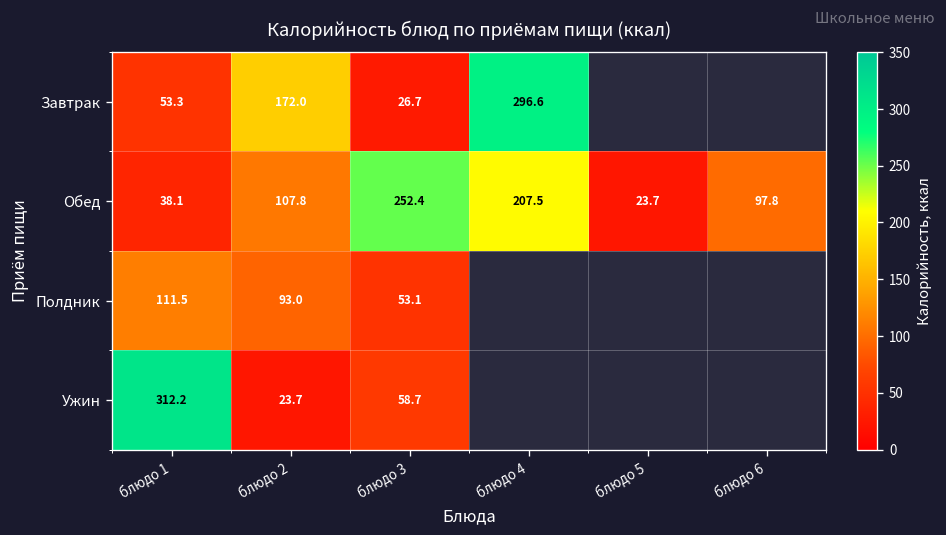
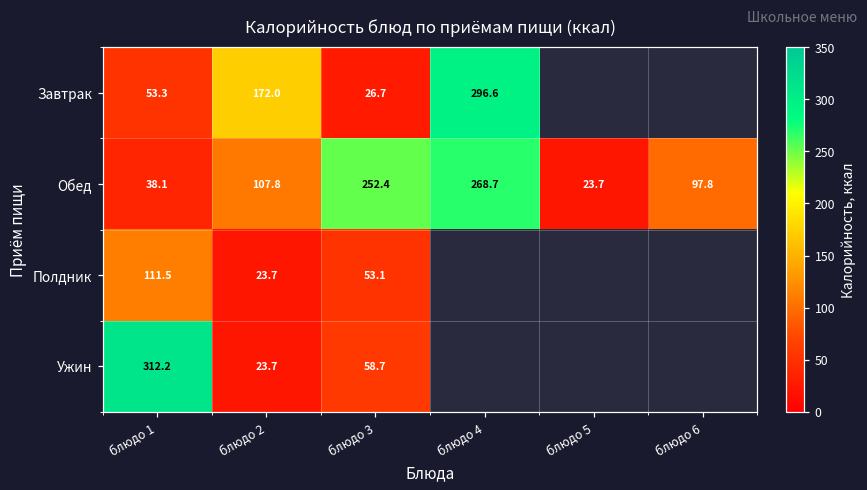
Обед, блюдо 4: 207.5 -> 268.7
Полдник, блюдо 2: 93.0 -> 23.7
